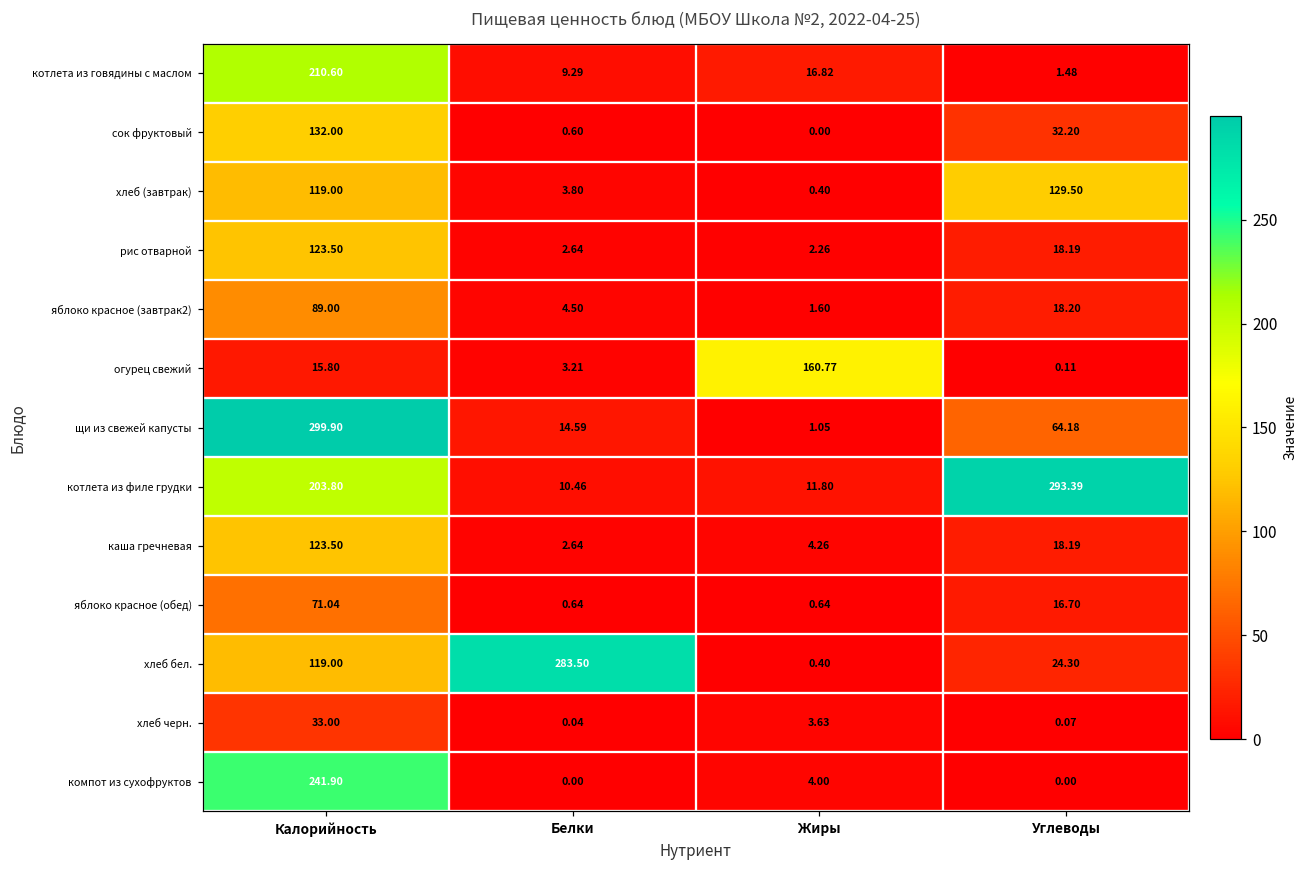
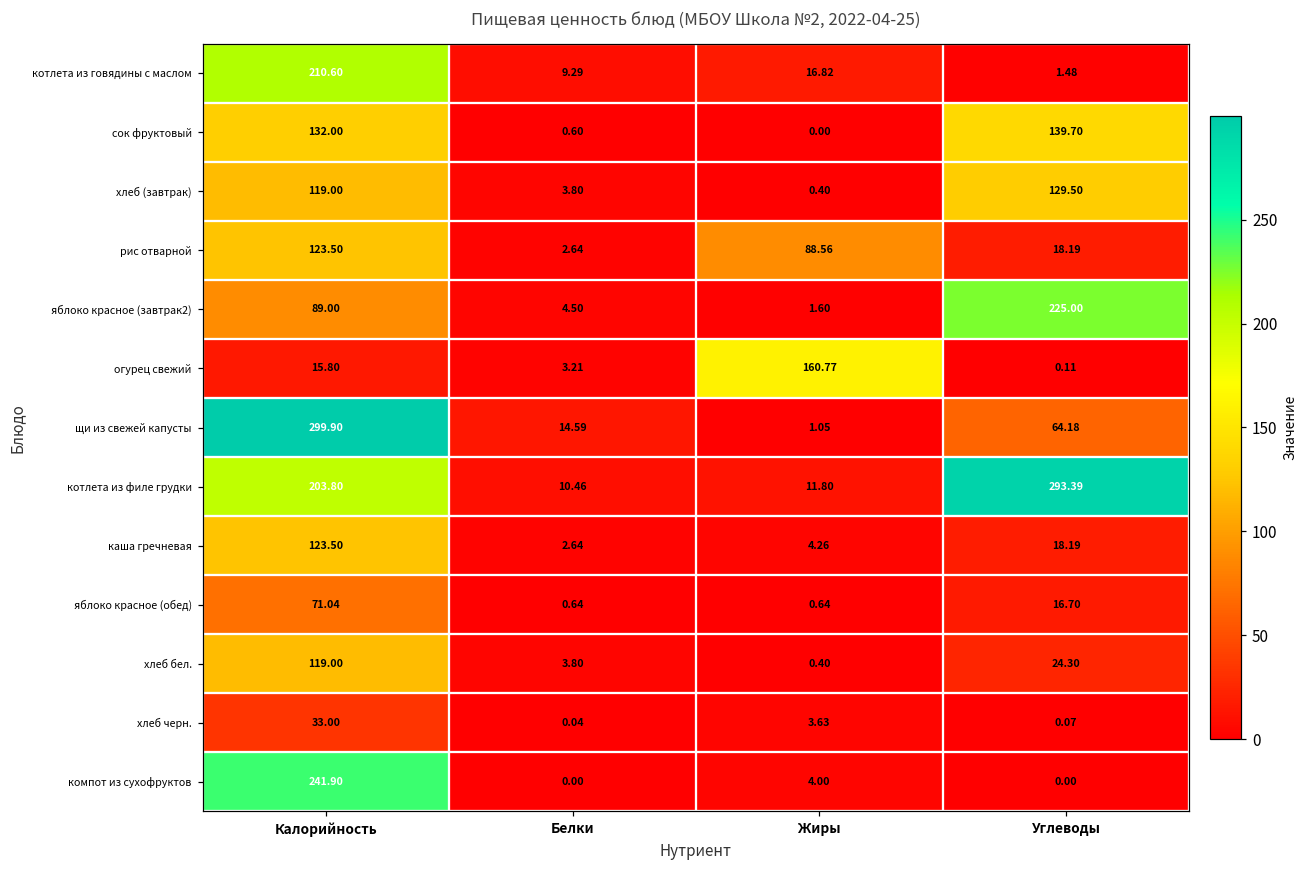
сок фруктовый, Углеводы: 32.20 -> 139.70
рис отварной, Жиры: 2.26 -> 88.56
яблоко красное (завтрак2), Углеводы: 18.20 -> 225.00
хлеб бел., Белки: 283.50 -> 3.80
